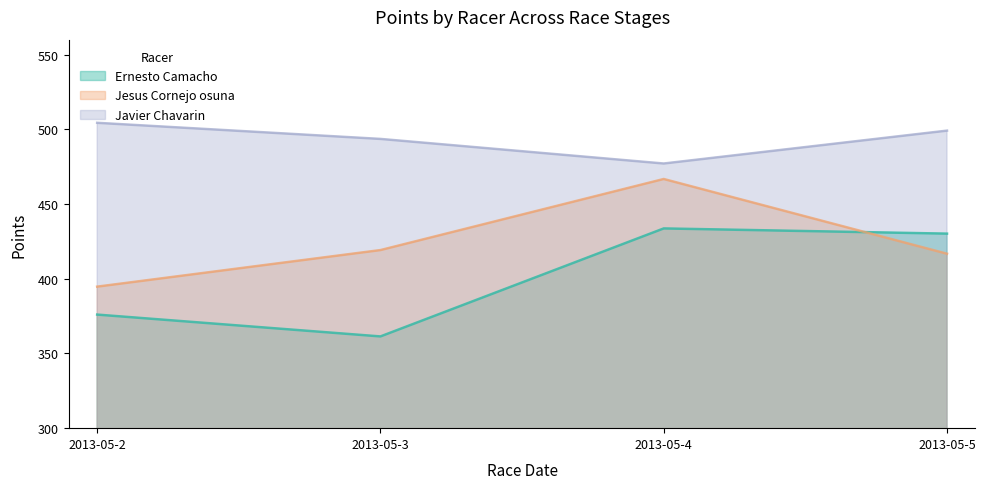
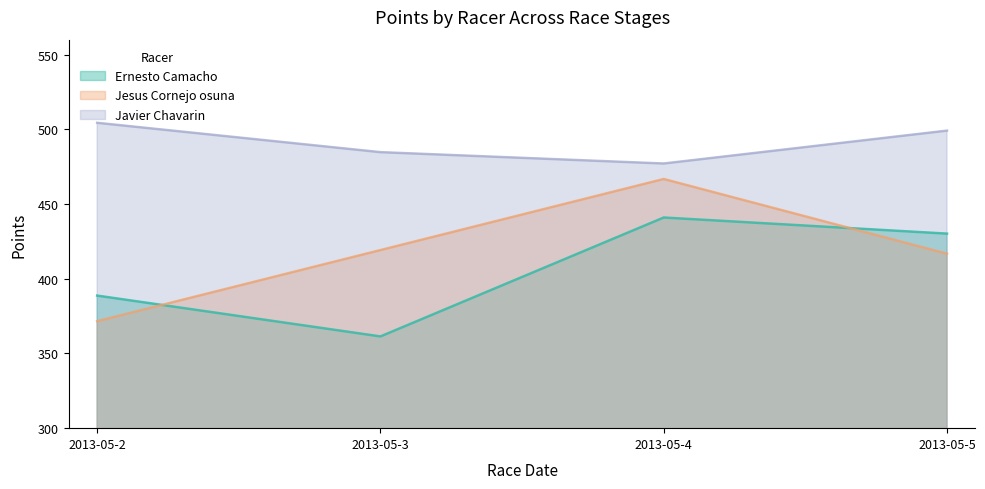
Ernesto Camacho, 2013-05-2: 376 -> 389
Jesus Cornejo osuna, 2013-05-2: 395 -> 372
Javier Chavarin, 2013-05-3: 494 -> 485
Ernesto Camacho, 2013-05-4: 434 -> 441
